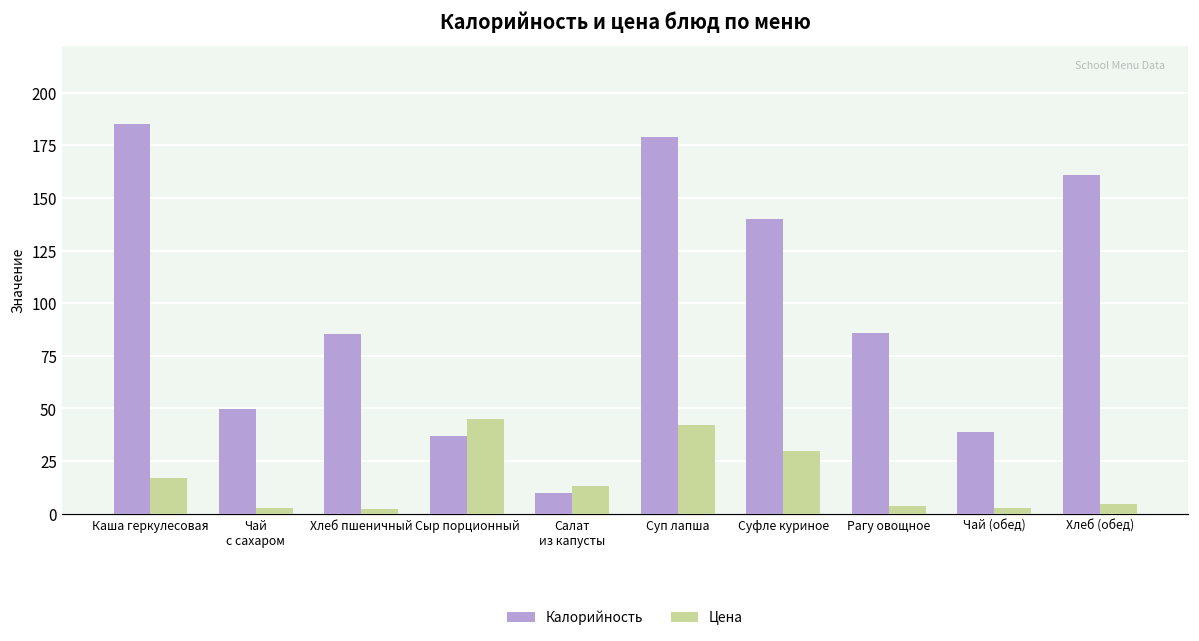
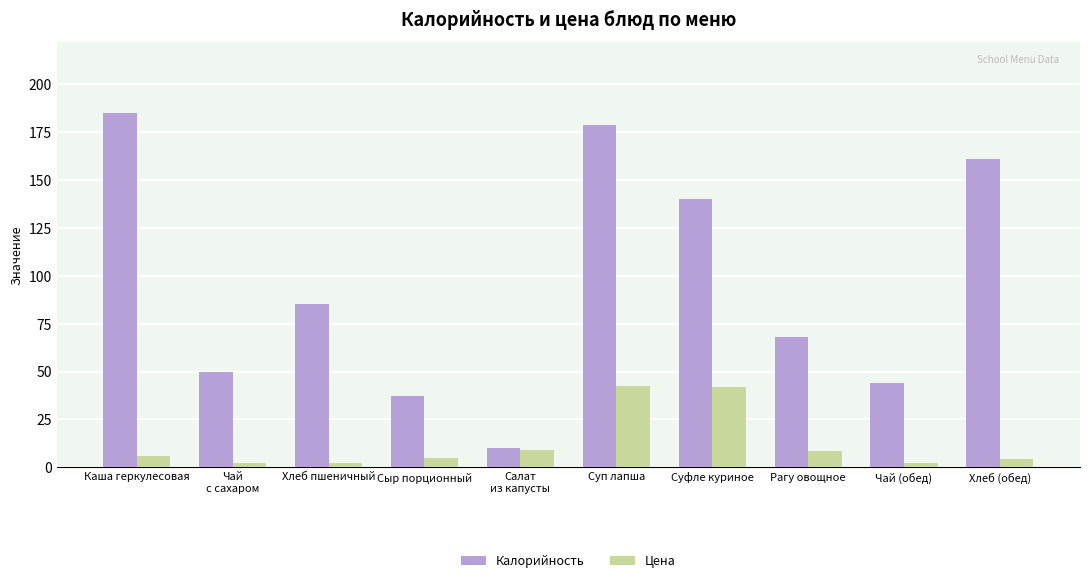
Цена, Каша геркулесовая: 17 -> 6
Цена, Сыр порционный: 45 -> 5
Цена, Салат из капусты: 13 -> 9
Цена, Суфле куриное: 30 -> 42
Калорийность, Рагу овощное: 86 -> 68
Цена, Рагу овощное: 3 -> 9
Калорийность, Чай (обед): 39 -> 44
